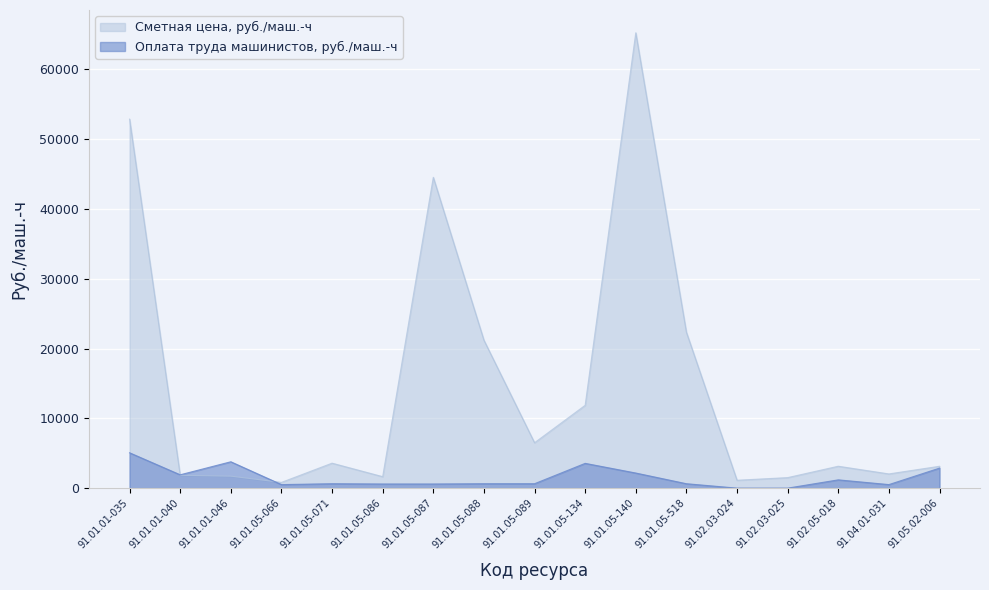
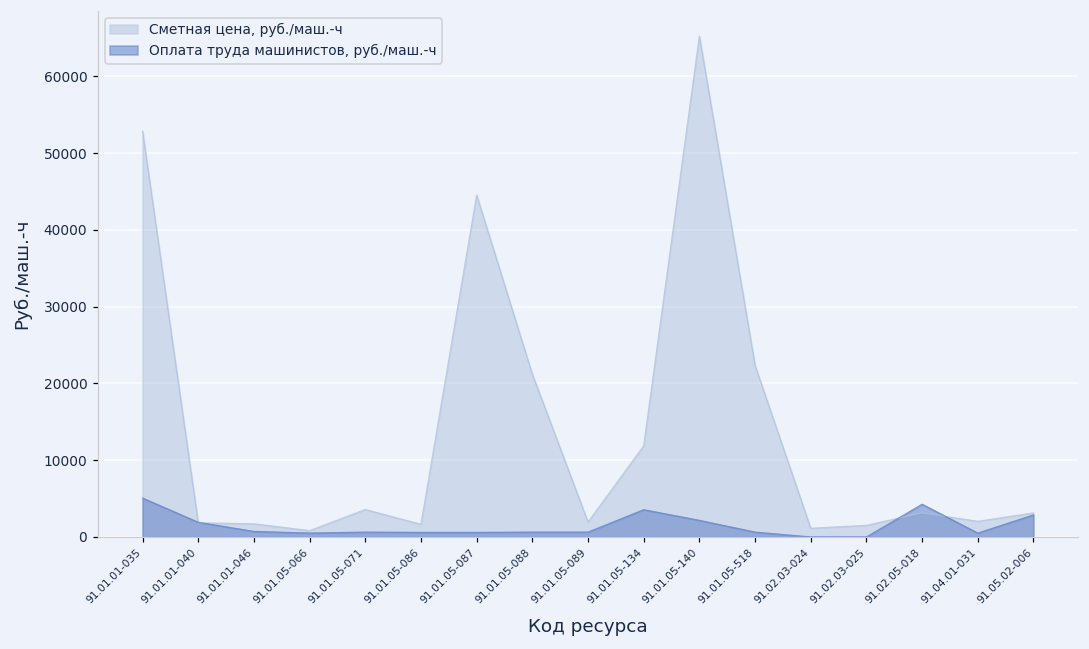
Оплата труда машинистов, руб./маш.-ч, 91.01.01-046: 4000 -> 1000
Сметная цена, руб./маш.-ч, 91.01.05-089: 7000 -> 2000
Оплата труда машинистов, руб./маш.-ч, 91.02.05-018: 1000 -> 4000
